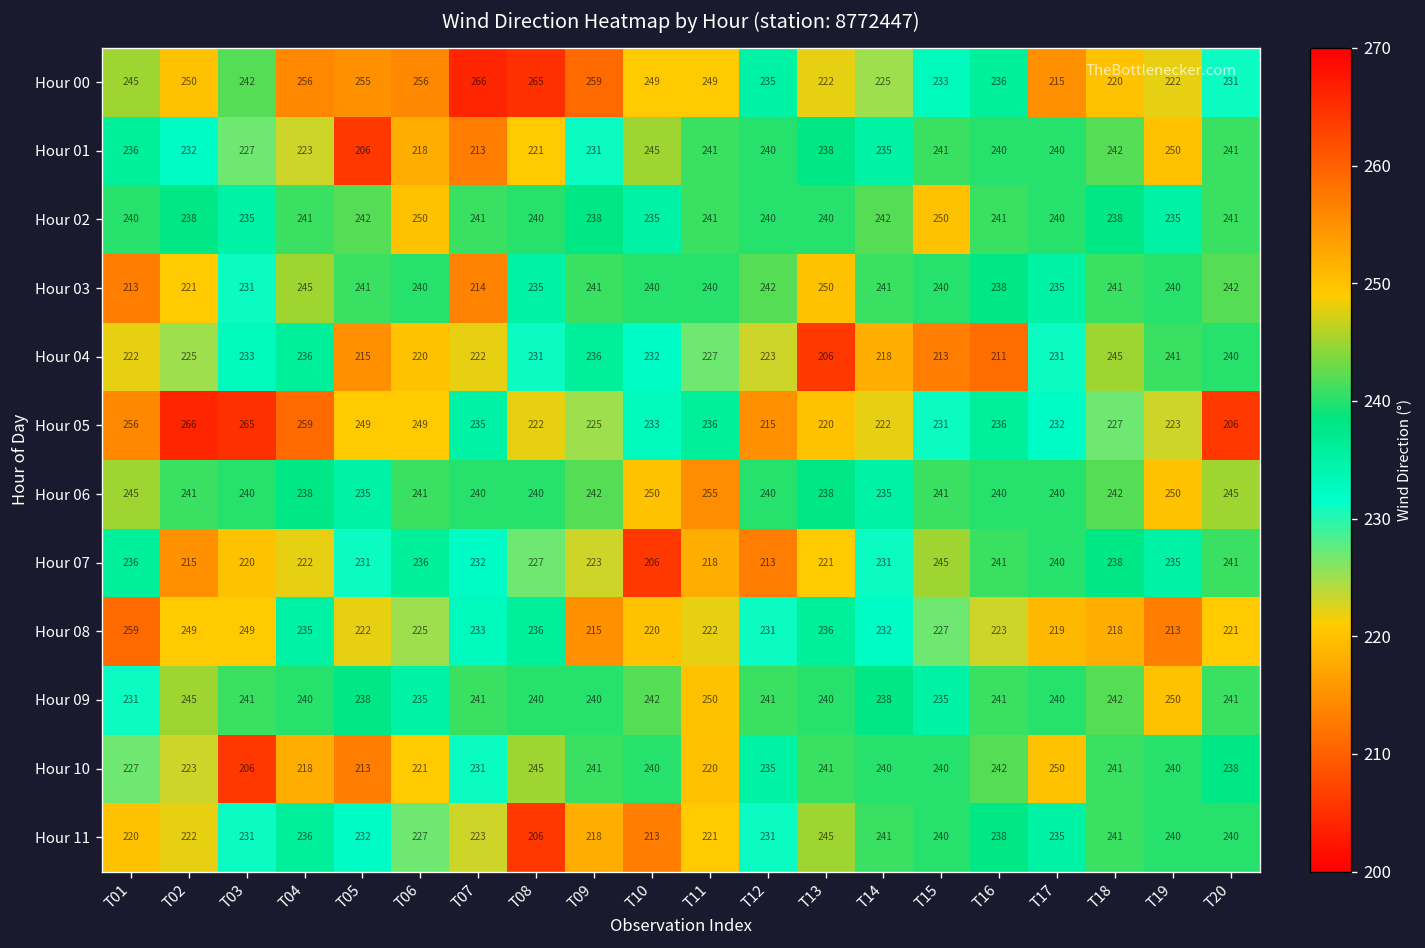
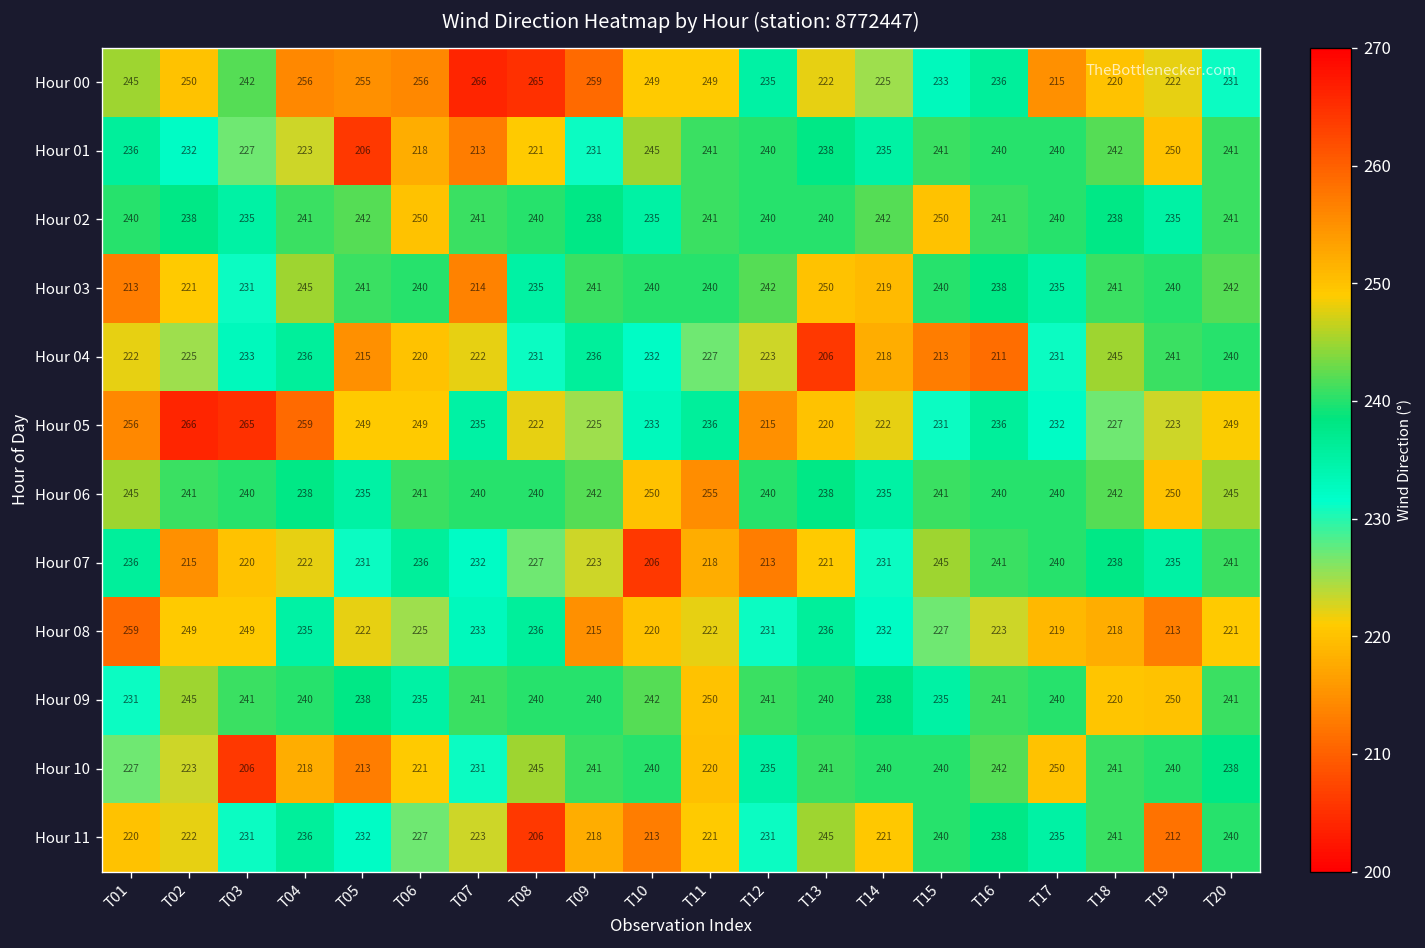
Hour 03, T14: 241 -> 219
Hour 05, T20: 206 -> 249
Hour 09, T18: 242 -> 220
Hour 11, T14: 241 -> 221
Hour 11, T19: 240 -> 212
